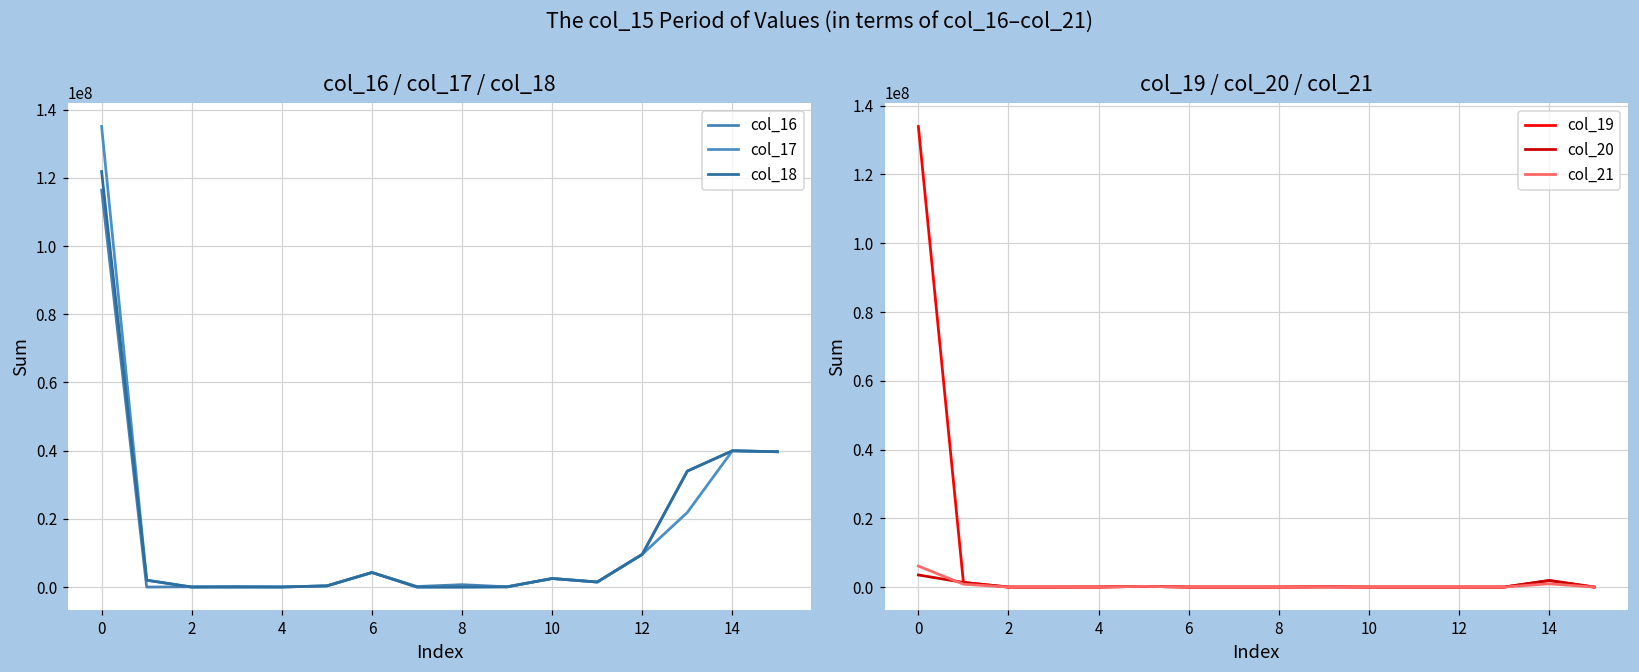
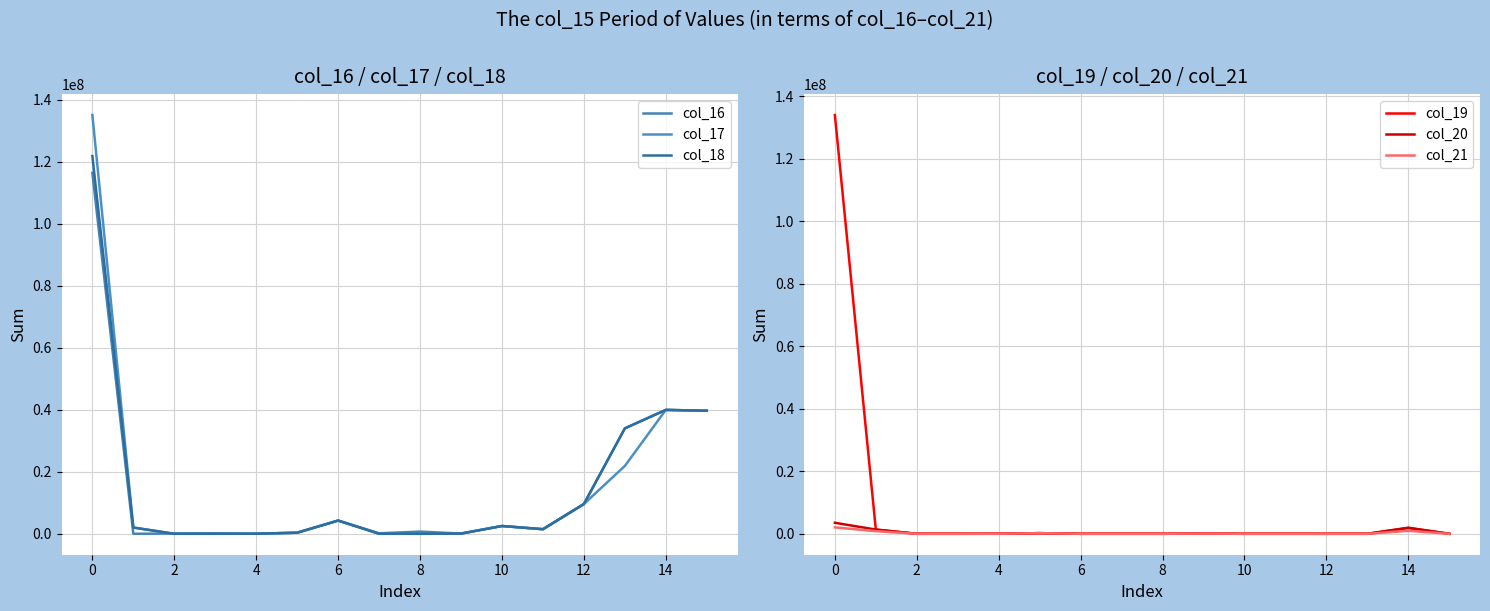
col_19 / col_20 / col_21, col_21, 0: 6000000 -> 2000000
